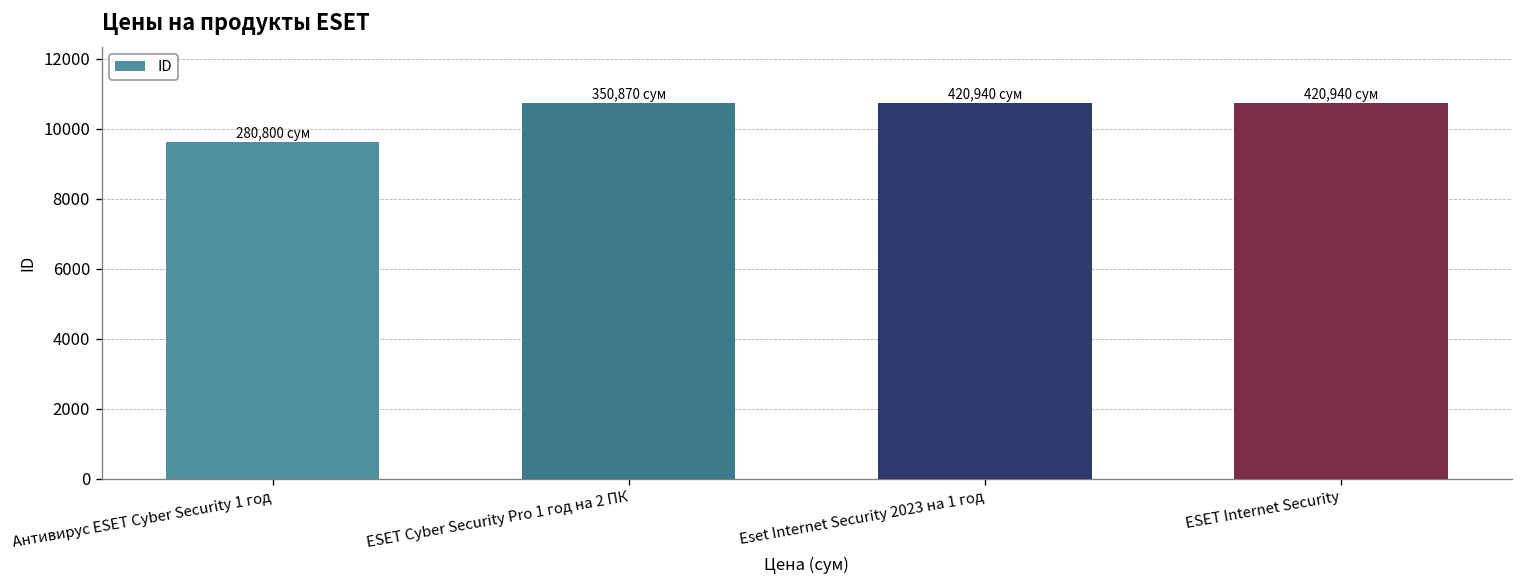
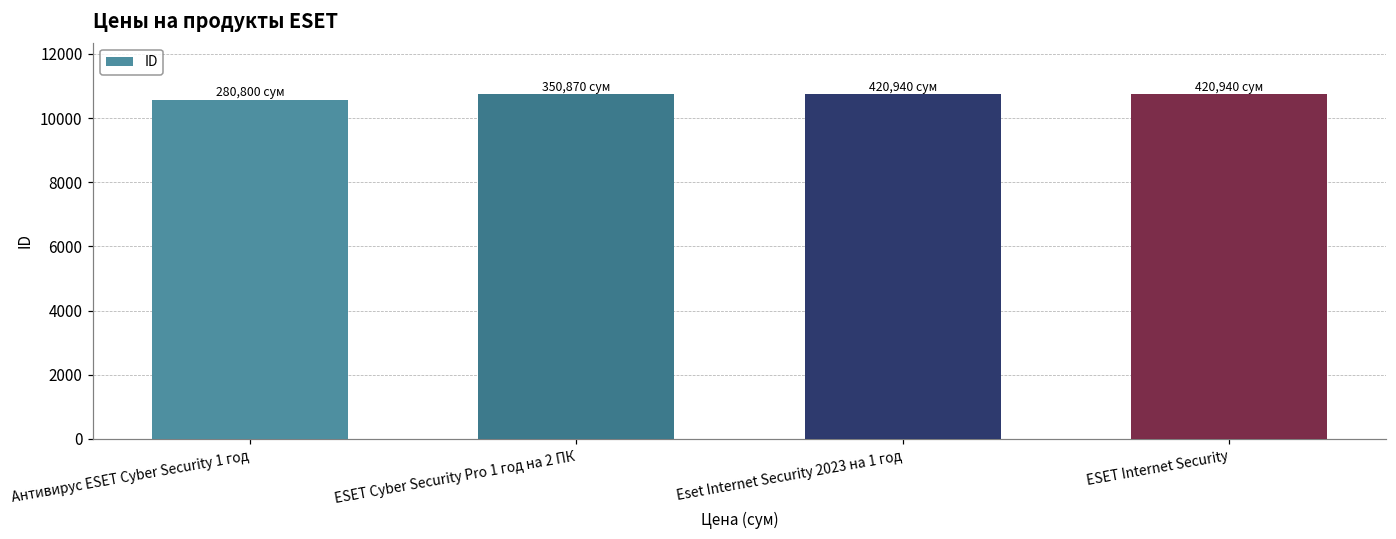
Антивирус ESET Cyber Security 1 год: 9600 -> 10600
